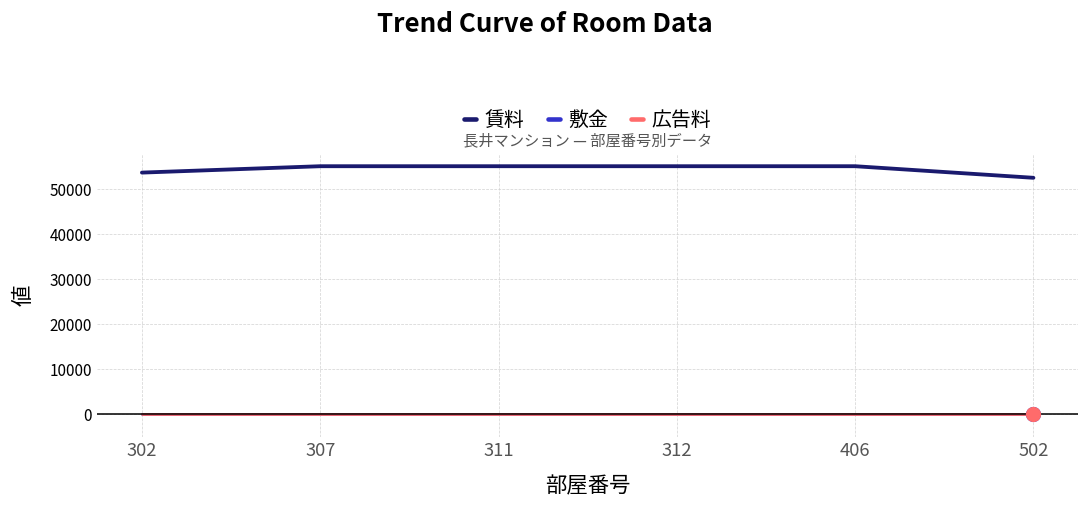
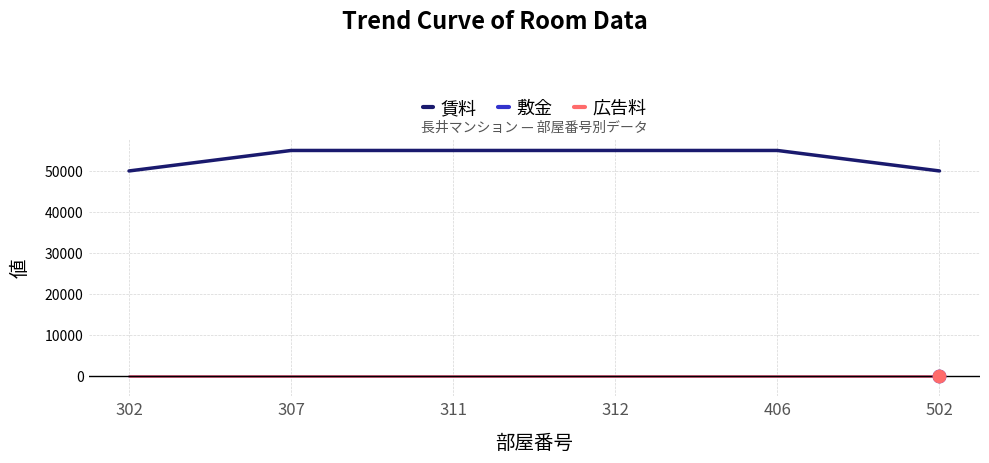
賃料, 302: 54000 -> 50000
賃料, 502: 52000 -> 50000
